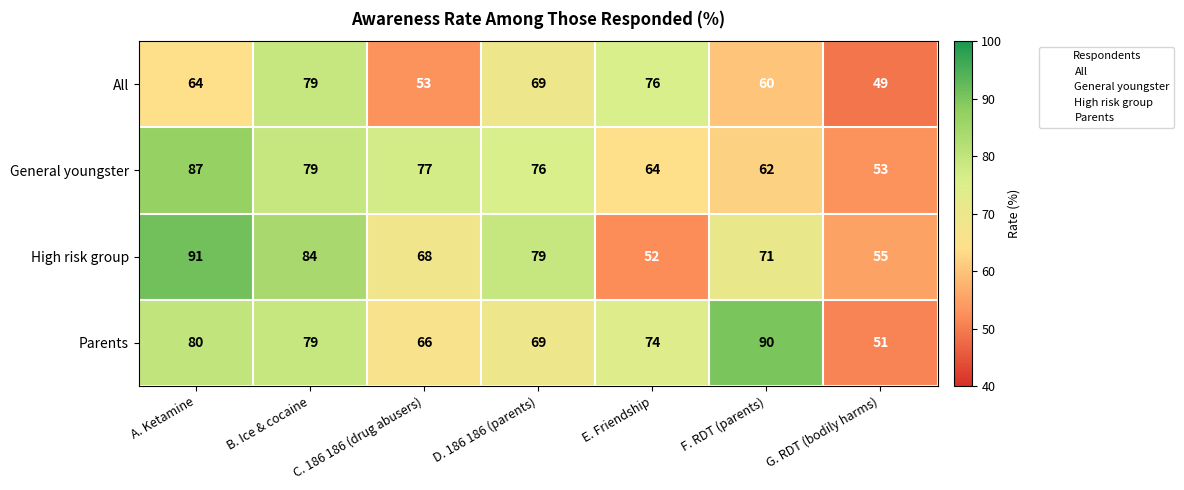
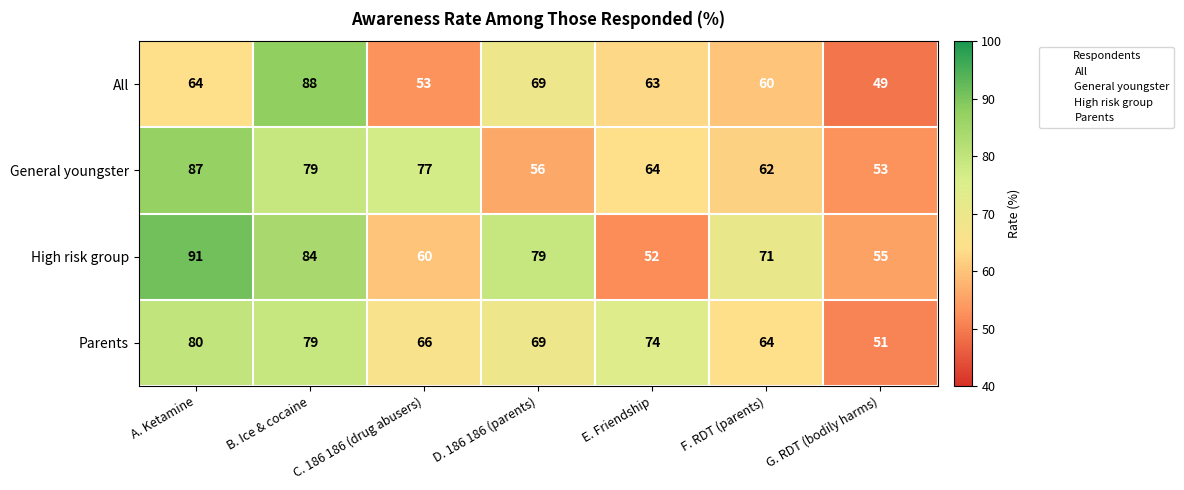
All, B. Ice & cocaine: 79 -> 88
All, E. Friendship: 76 -> 63
General youngster, D. 186 186 (parents): 76 -> 56
High risk group, C. 186 186 (drug abusers): 68 -> 60
Parents, F. RDT (parents): 90 -> 64
